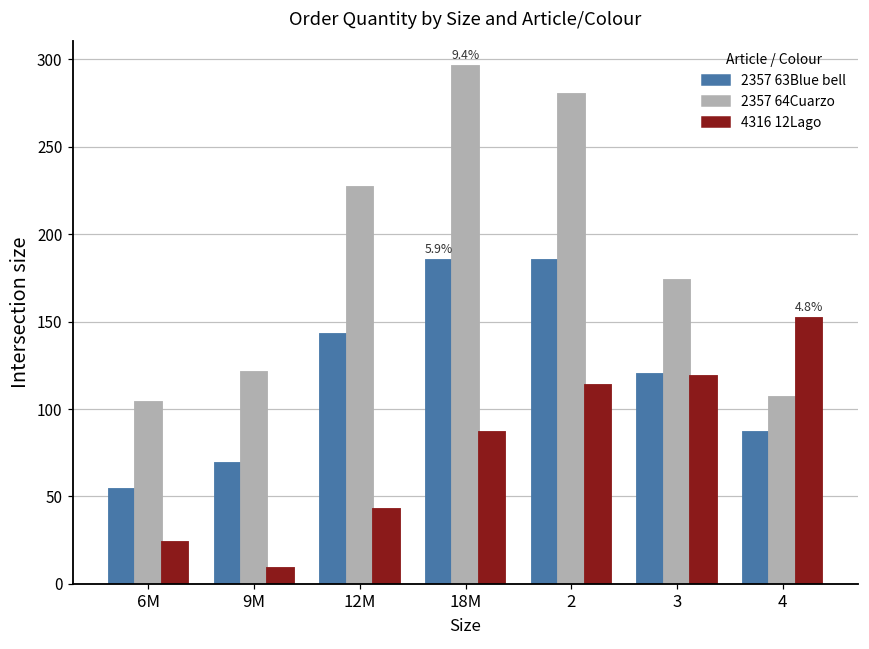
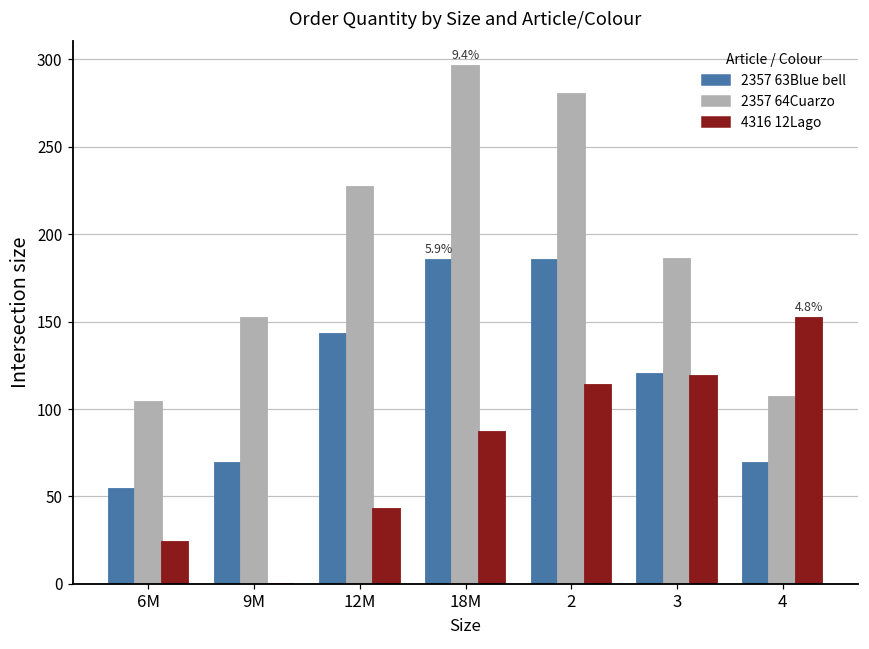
2357 64Cuarzo, 9M: 121 -> 152
4316 12Lago, 9M: 9 -> 0
2357 64Cuarzo, 3: 174 -> 186
2357 63Blue bell, 4: 87 -> 69
